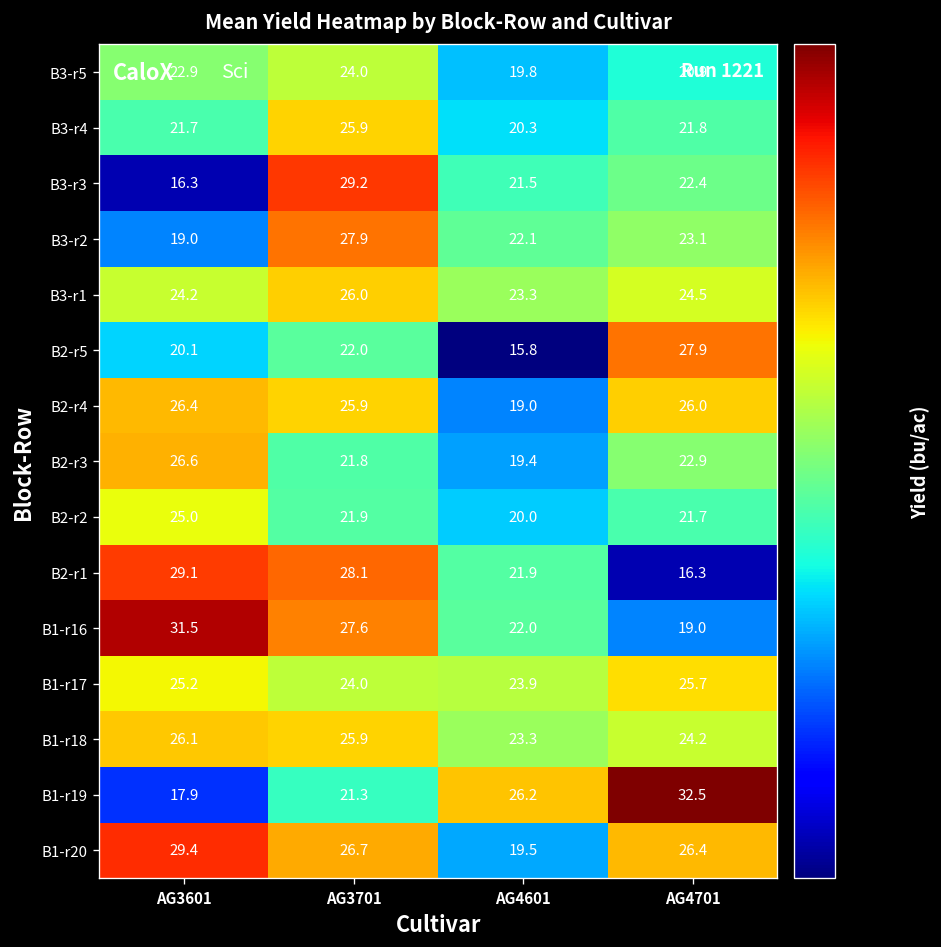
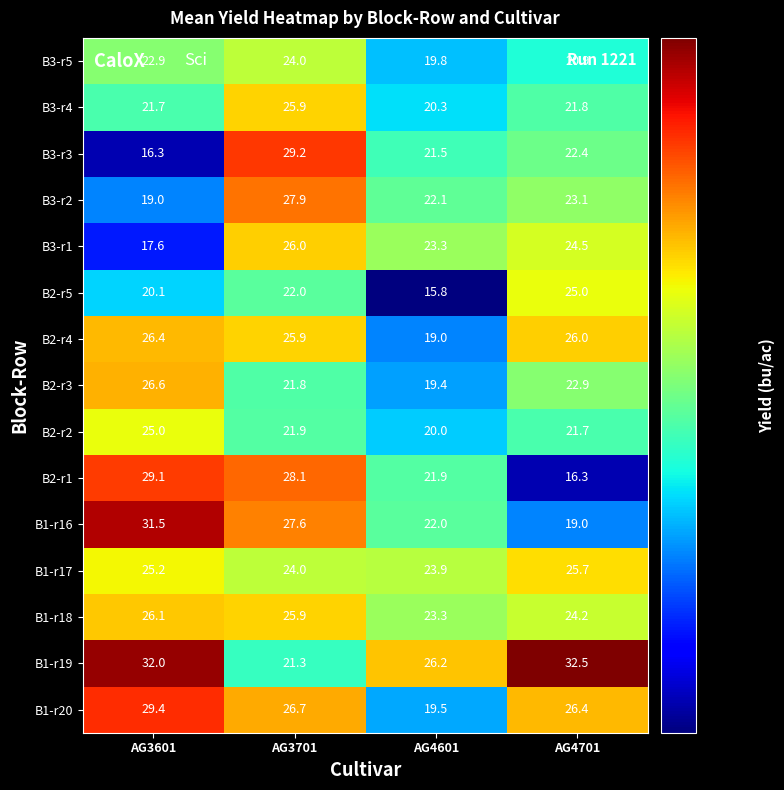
B3-r1, AG3601: 24.2 -> 17.6
B2-r5, AG4701: 27.9 -> 25.0
B1-r19, AG3601: 17.9 -> 32.0
